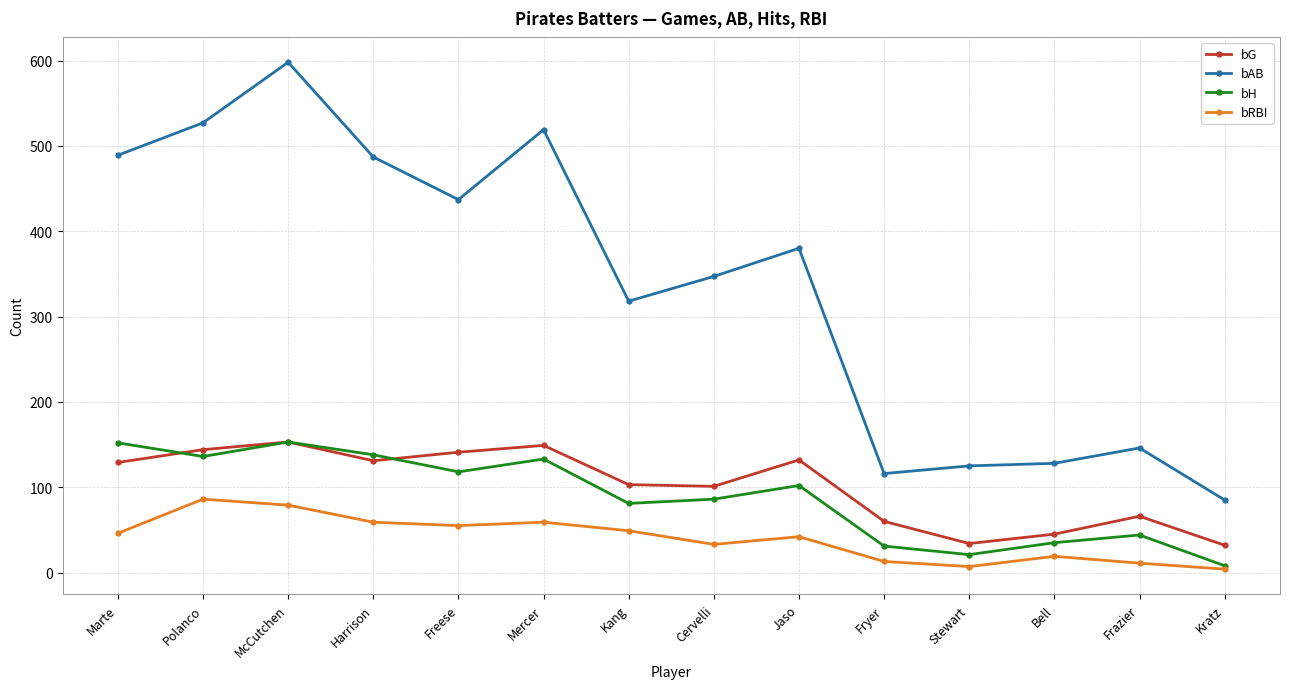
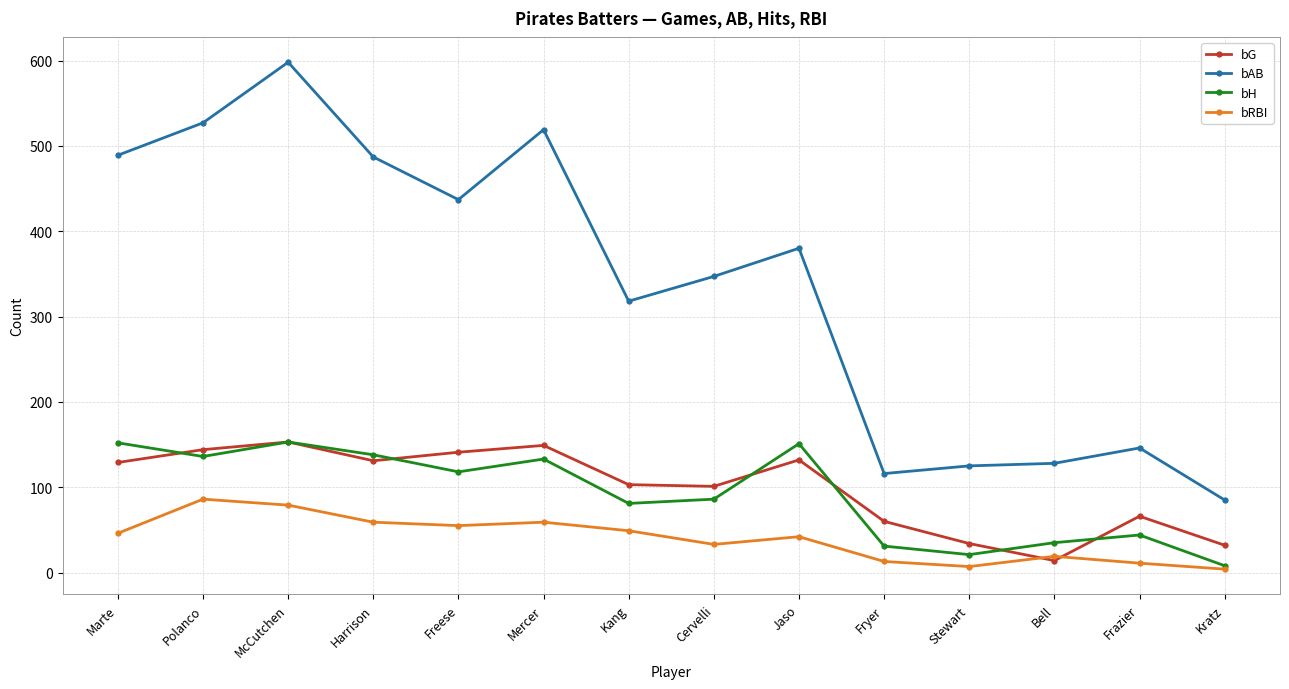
bH, Jaso: 100 -> 150
bG, Bell: 50 -> 10
